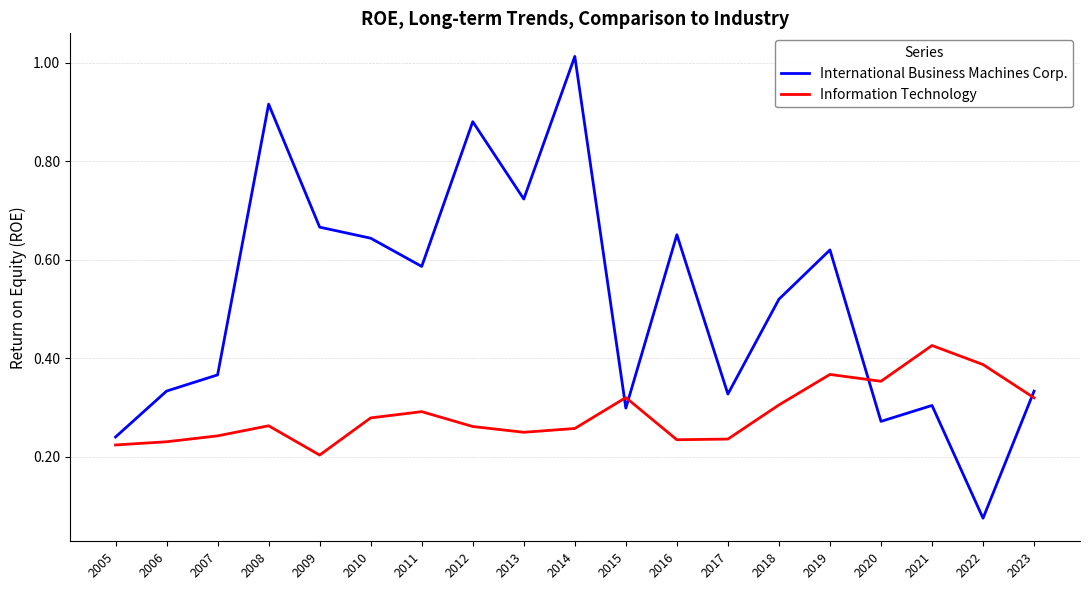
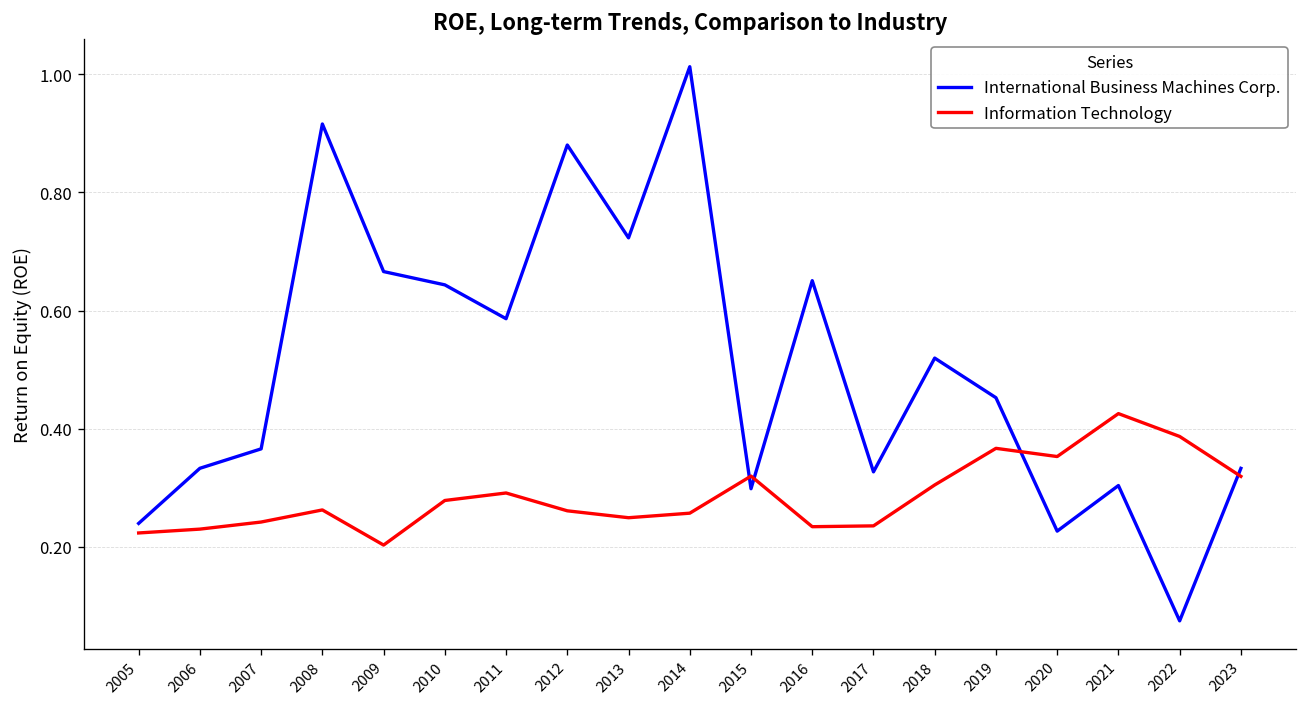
International Business Machines Corp., 2019: 0.62 -> 0.45
International Business Machines Corp., 2020: 0.27 -> 0.23
